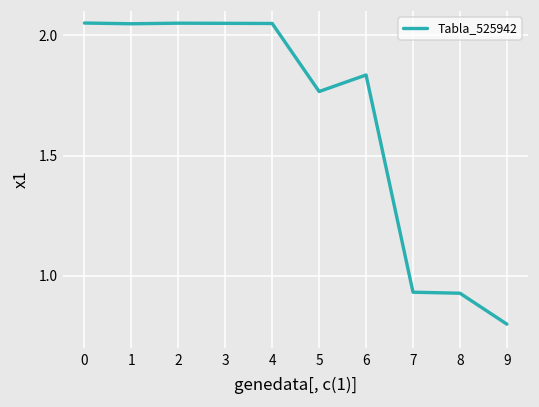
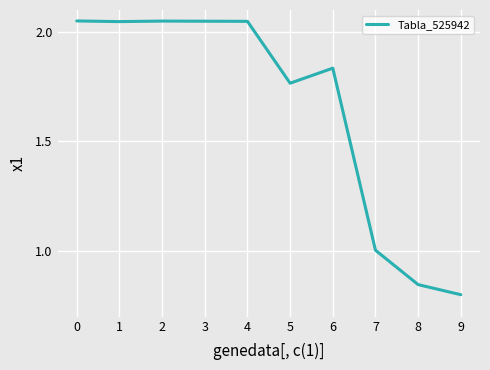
7: 0.93 -> 1.00
8: 0.93 -> 0.85
